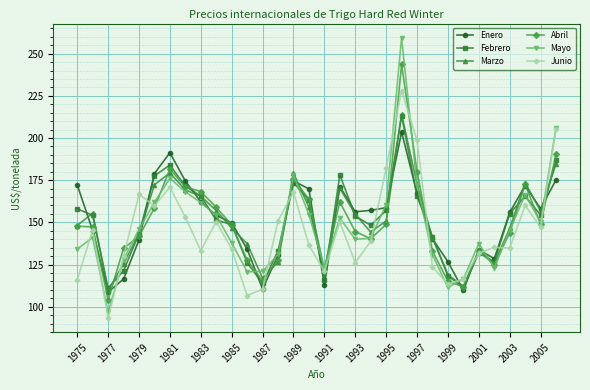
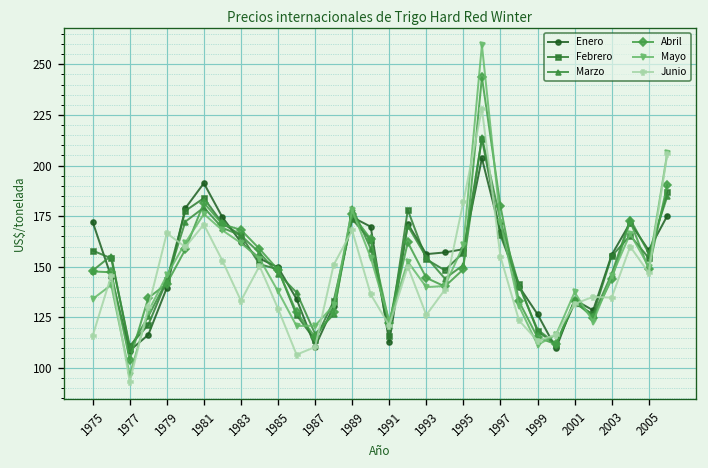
Junio, 1985: 134 -> 129
Junio, 1997: 199 -> 155
